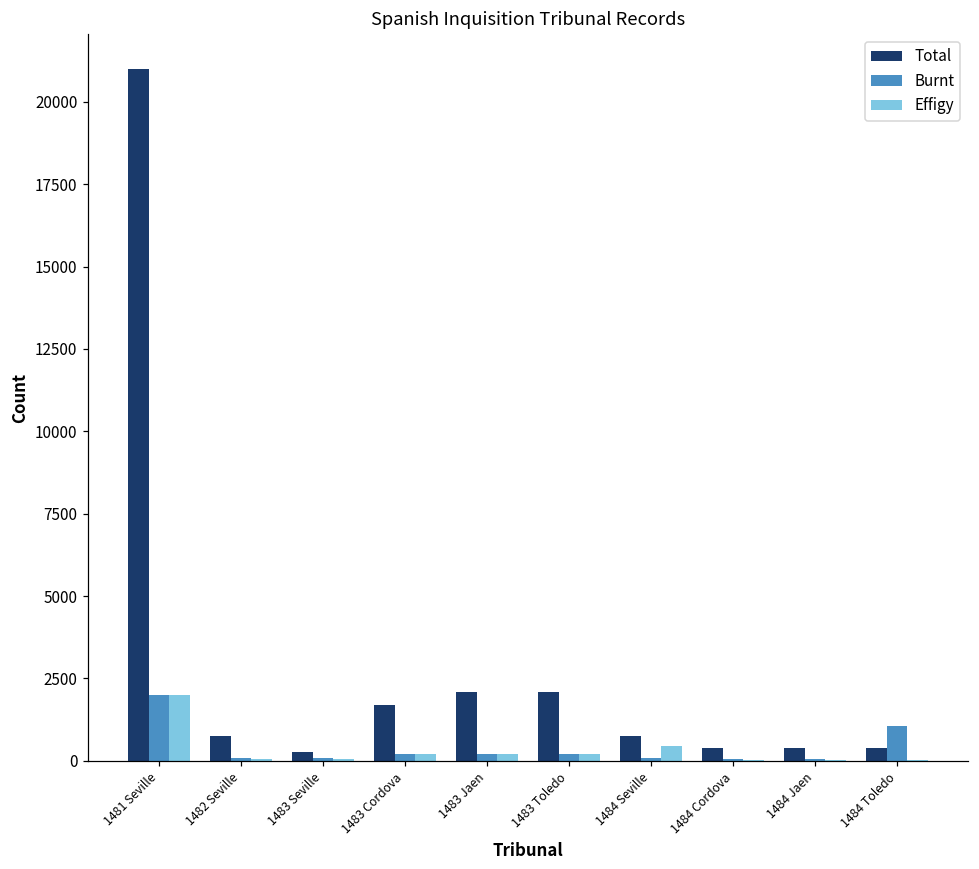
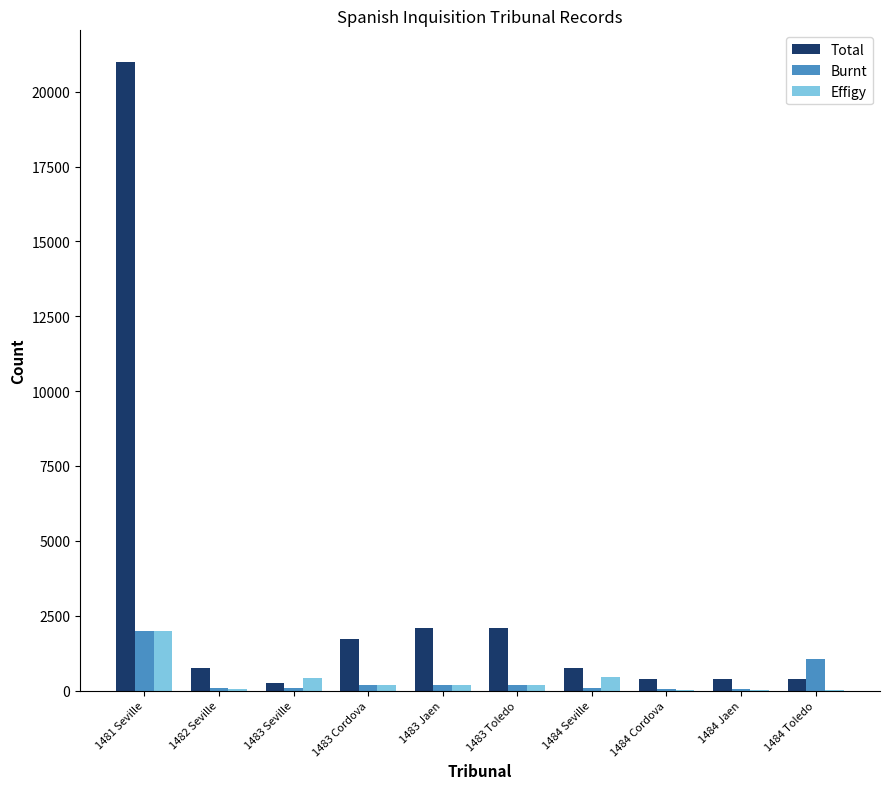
Effigy, 1483 Seville: 0 -> 400
